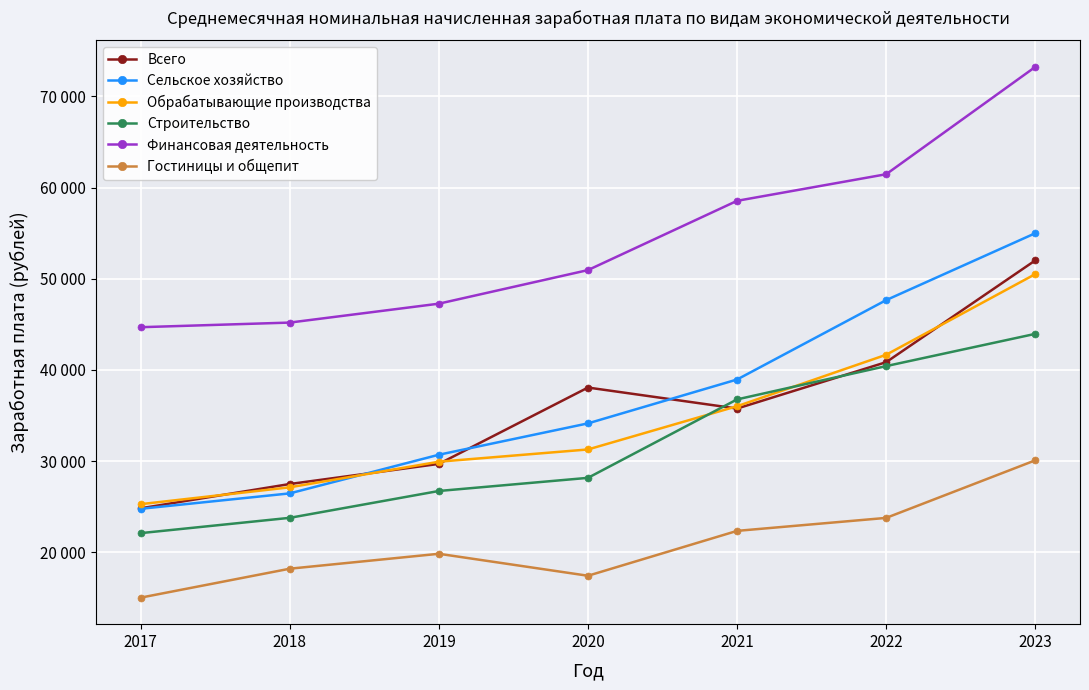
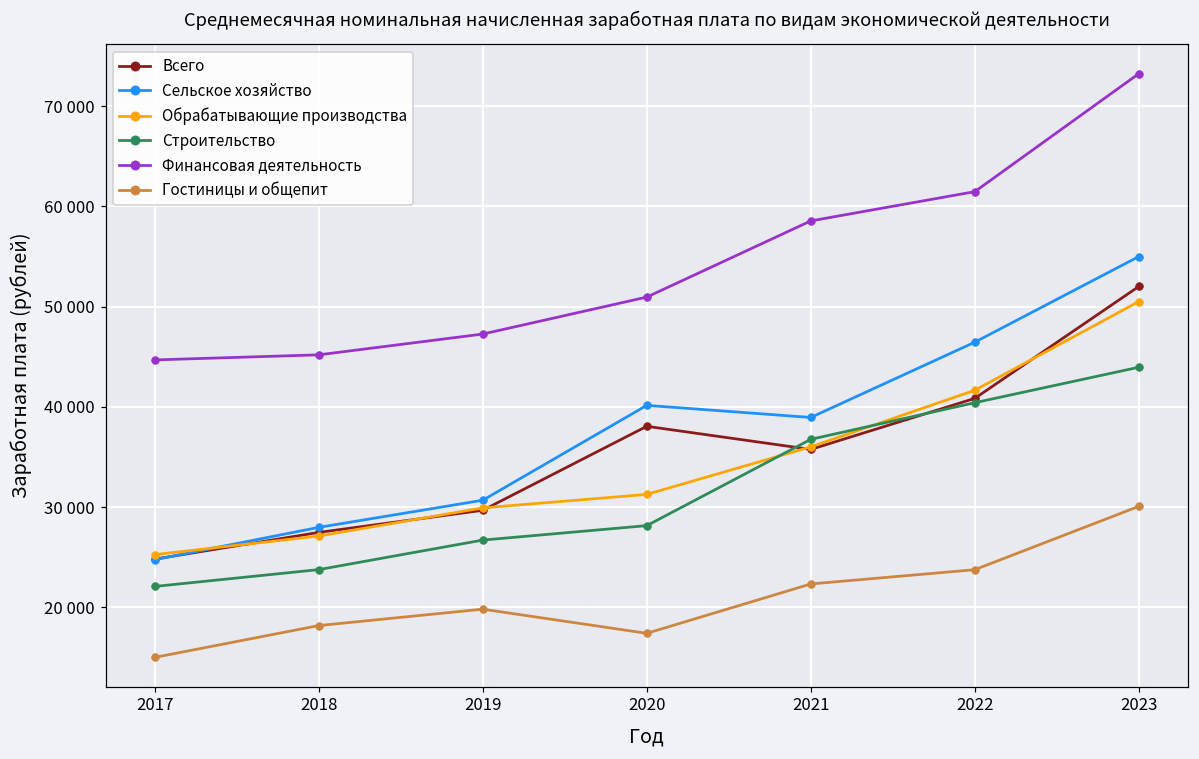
Сельское хозяйство, 2018: 26000 -> 28000
Сельское хозяйство, 2020: 34000 -> 40000
Сельское хозяйство, 2022: 48000 -> 46000
